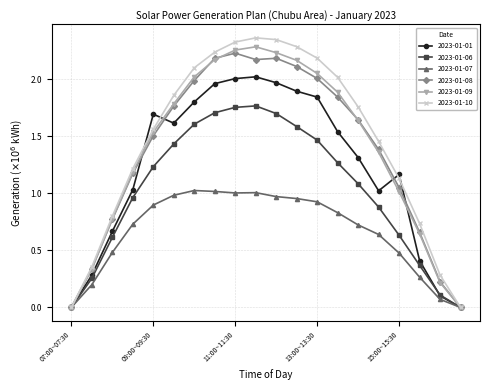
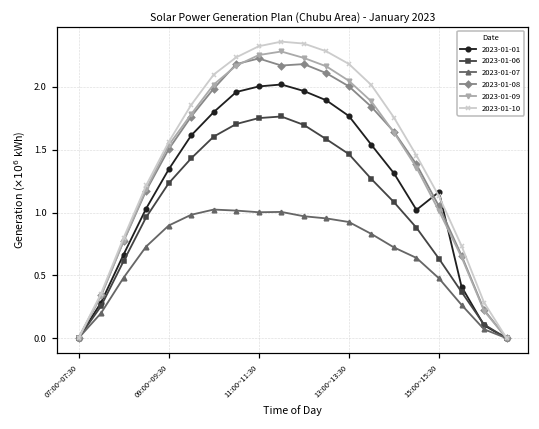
2023-01-01, 09:00~09:30: 1.69 -> 1.34
2023-01-01, 13:00~13:30: 1.84 -> 1.77
